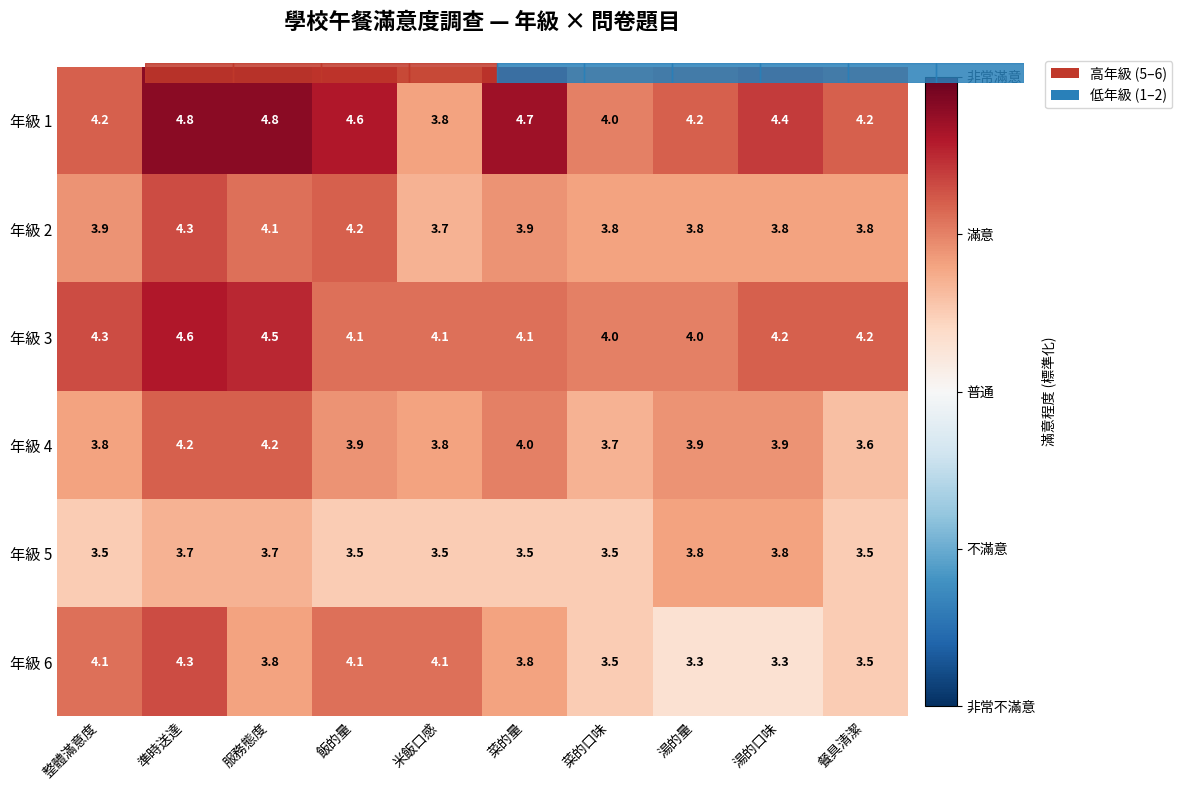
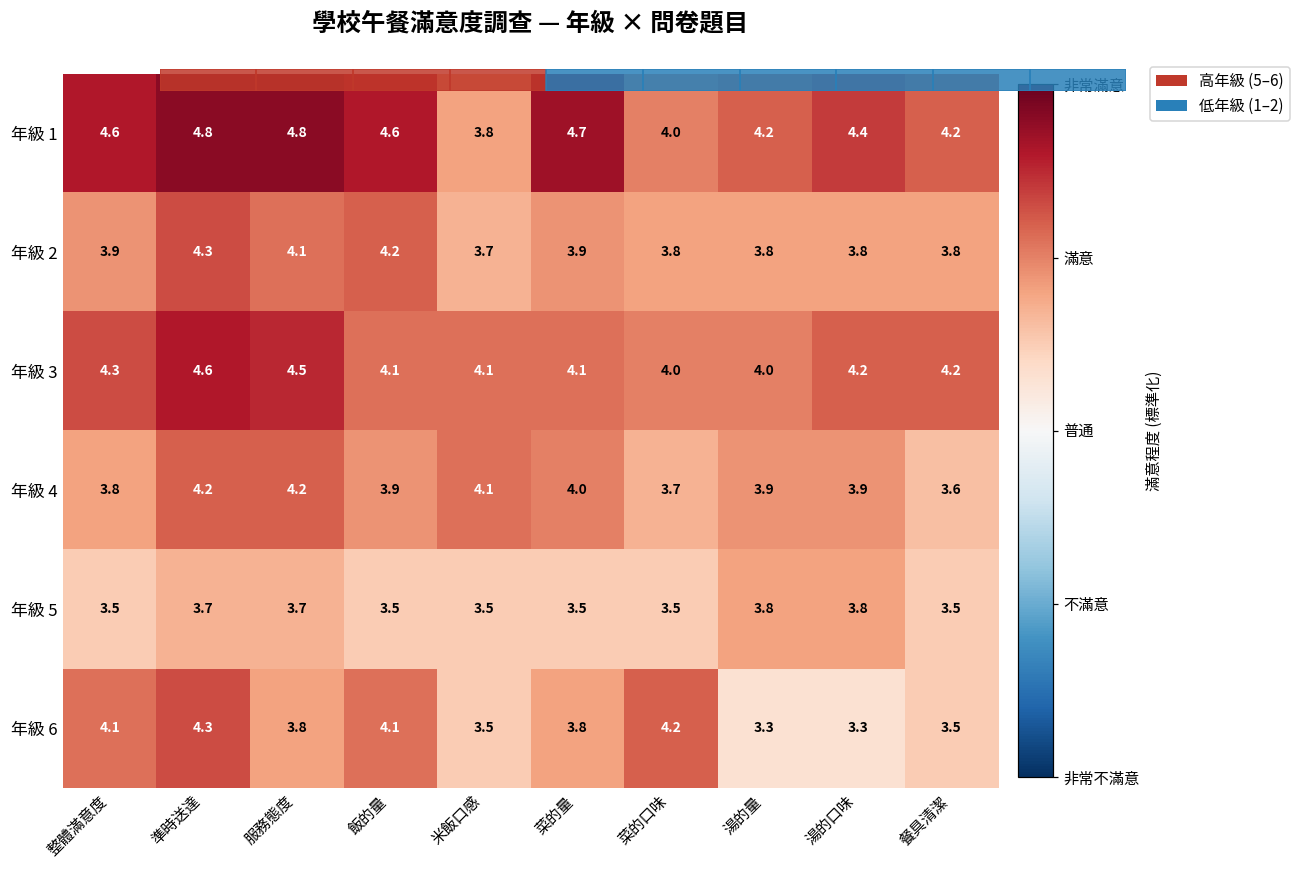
學校午餐滿意度調查 — 年級 × 問卷題目, 年級 1, 整體滿意度: 4.2 -> 4.6
學校午餐滿意度調查 — 年級 × 問卷題目, 年級 4, 米飯口感: 3.8 -> 4.1
學校午餐滿意度調查 — 年級 × 問卷題目, 年級 6, 米飯口感: 4.1 -> 3.5
學校午餐滿意度調查 — 年級 × 問卷題目, 年級 6, 菜的口味: 3.5 -> 4.2
